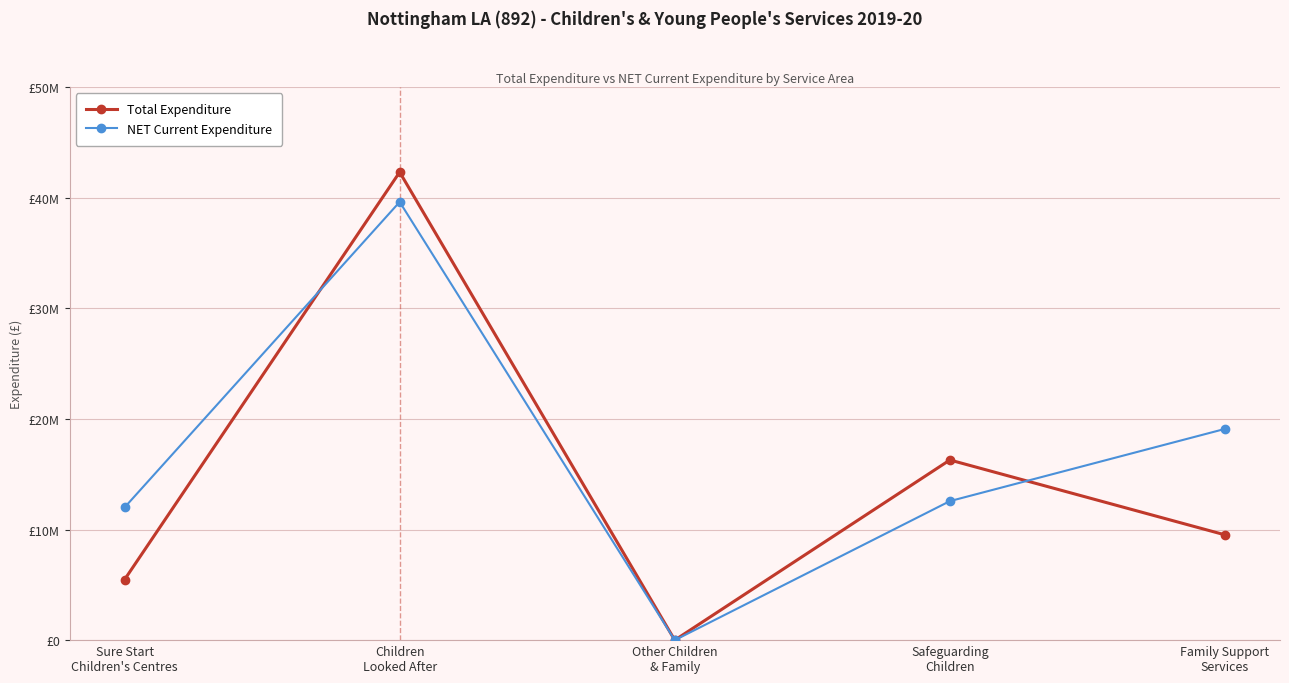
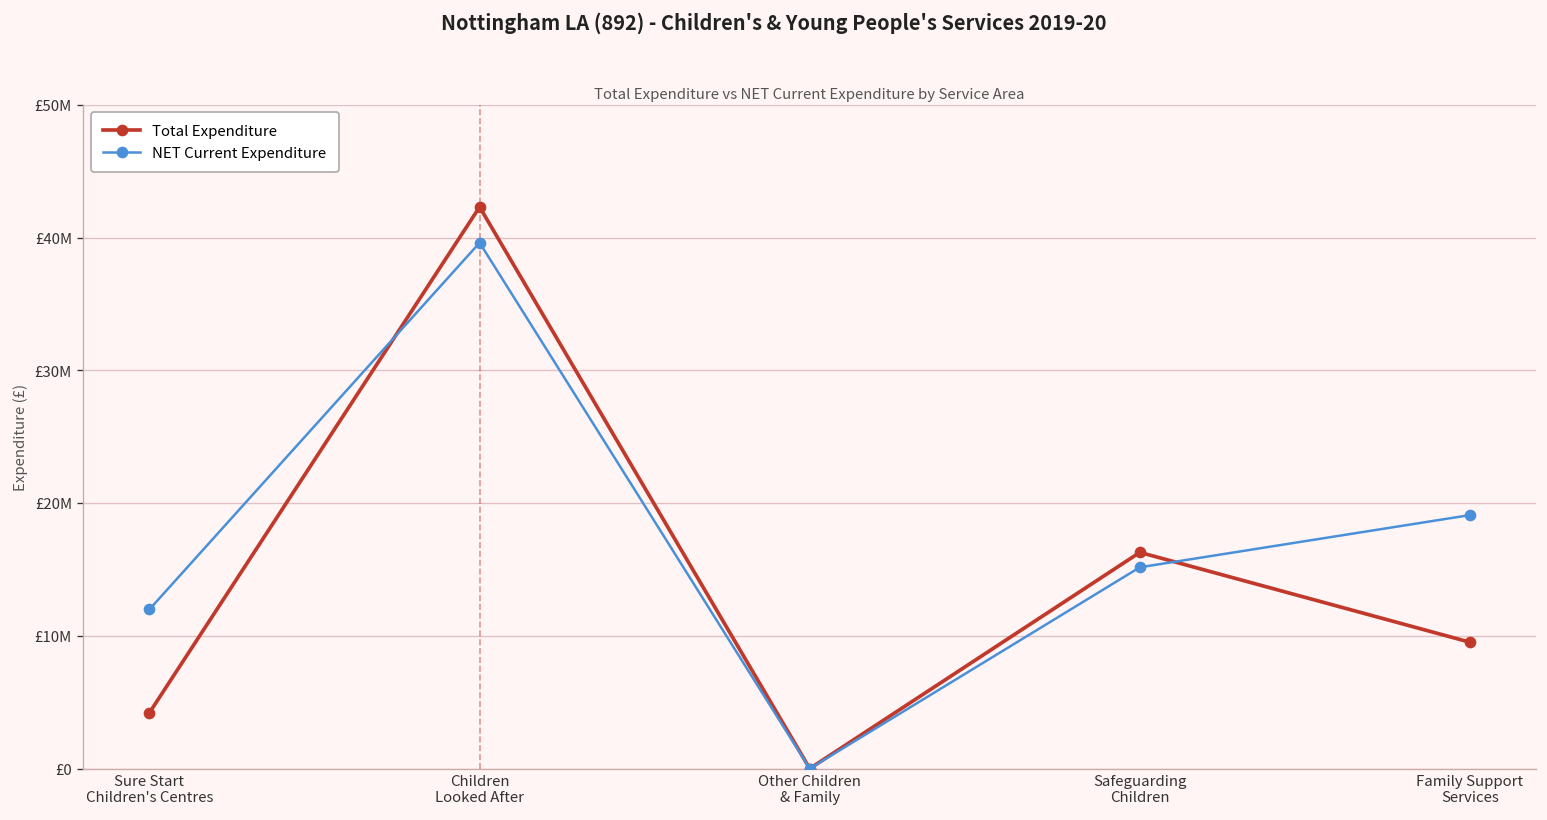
Total Expenditure, Sure Start Children's Centres: £5500000 -> £4200000
NET Current Expenditure, Safeguarding Children: £12600000 -> £15200000
